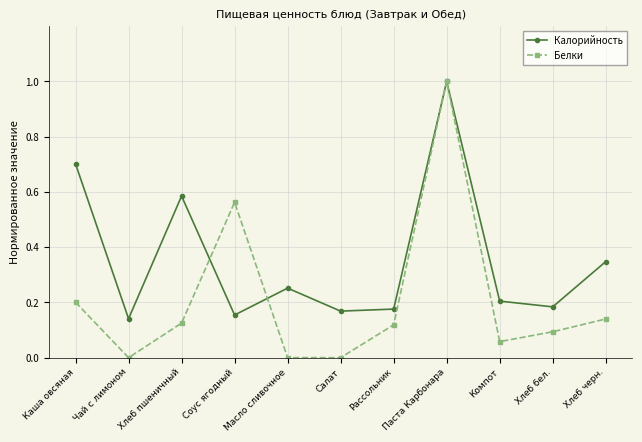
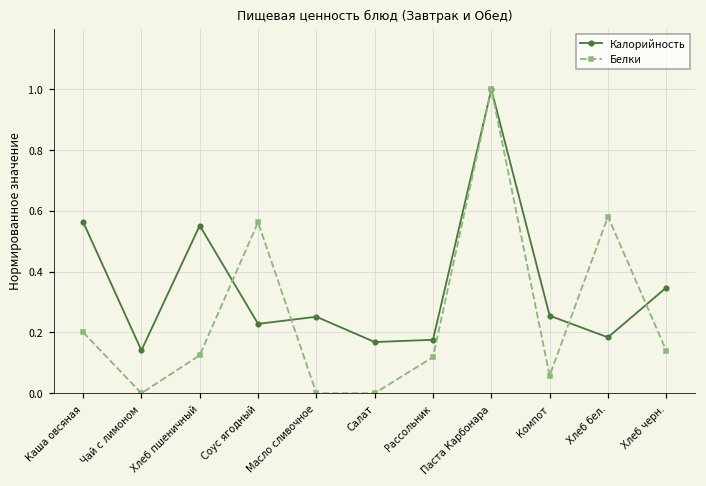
Калорийность, Каша овсяная: 0.70 -> 0.56
Калорийность, Хлеб пшеничный: 0.58 -> 0.55
Калорийность, Соус ягодный: 0.15 -> 0.23
Калорийность, Компот: 0.20 -> 0.26
Белки, Хлеб бел.: 0.09 -> 0.58
